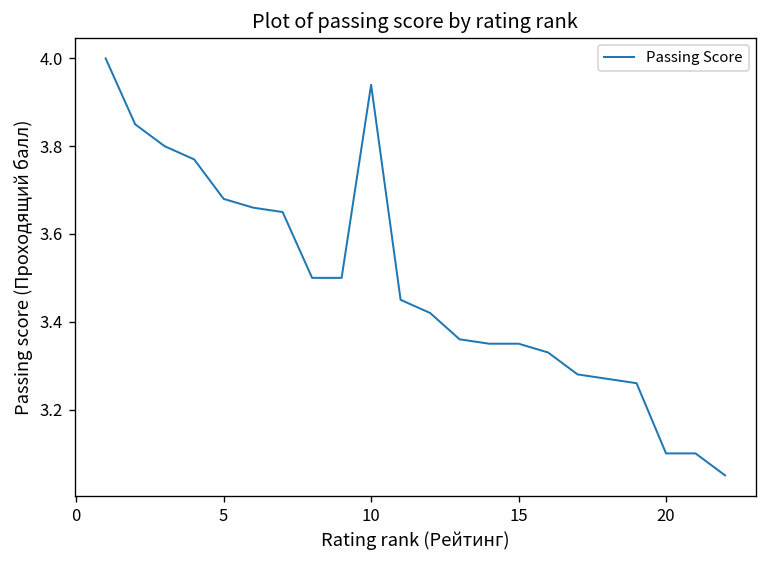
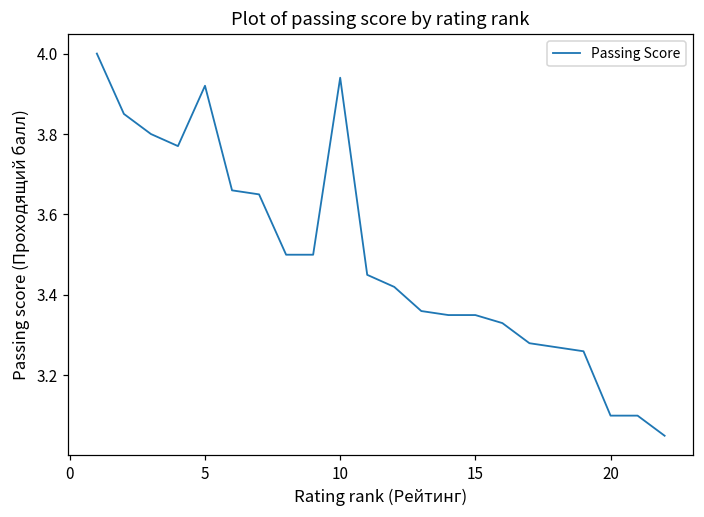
5: 3.68 -> 3.92
